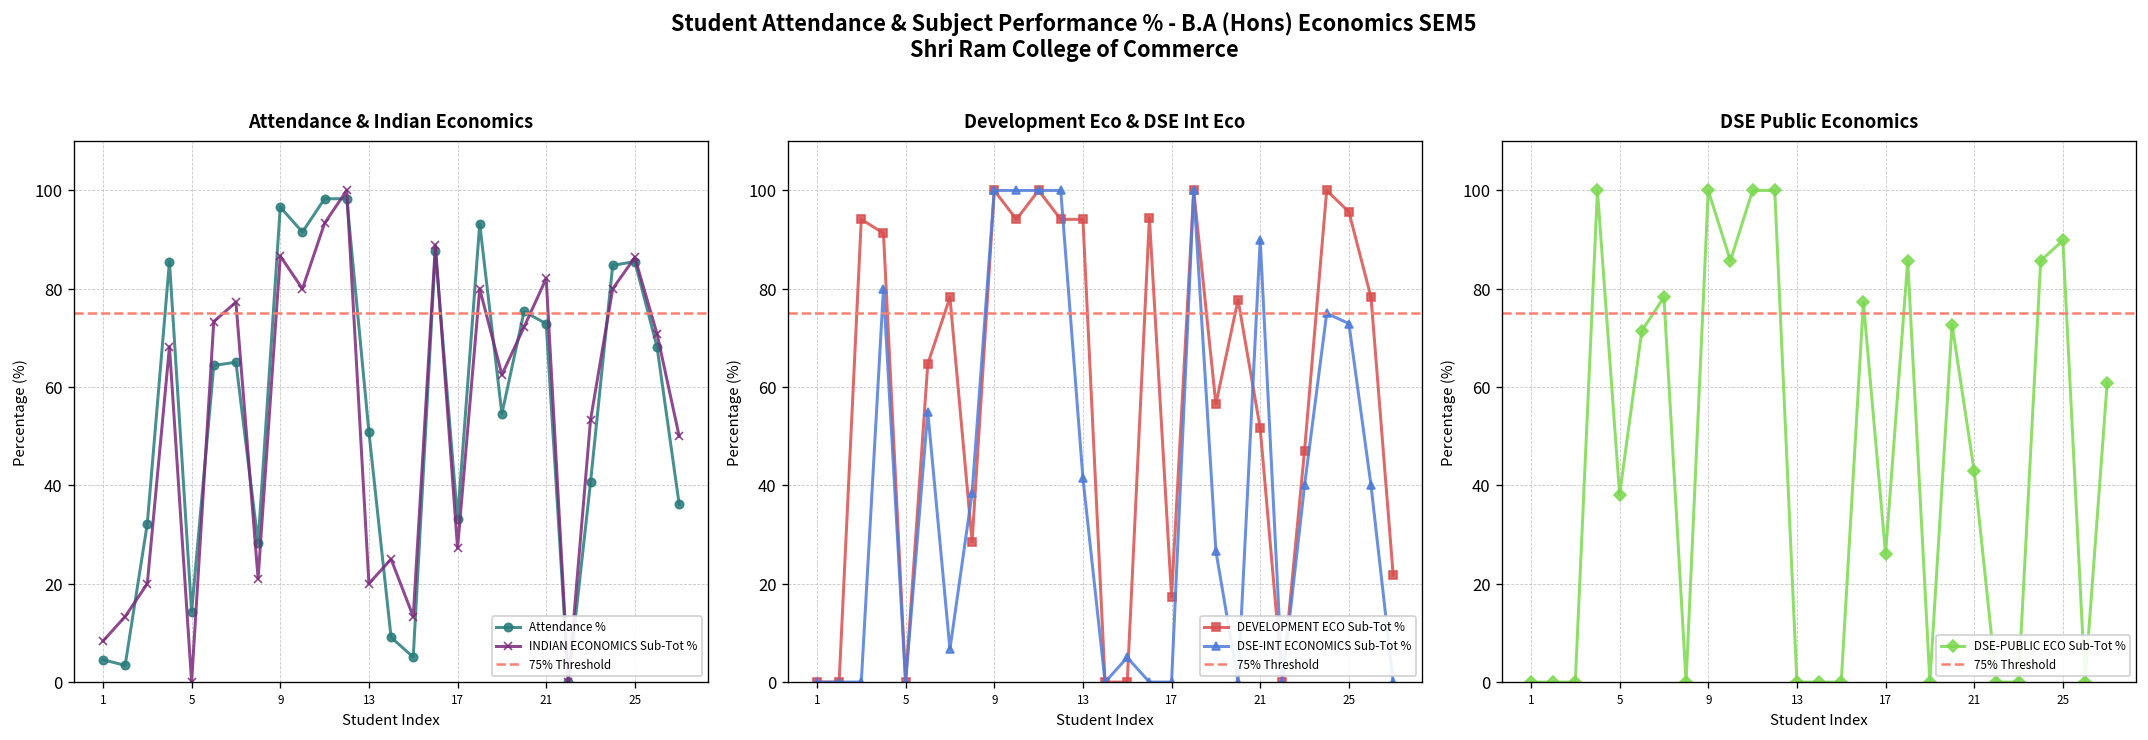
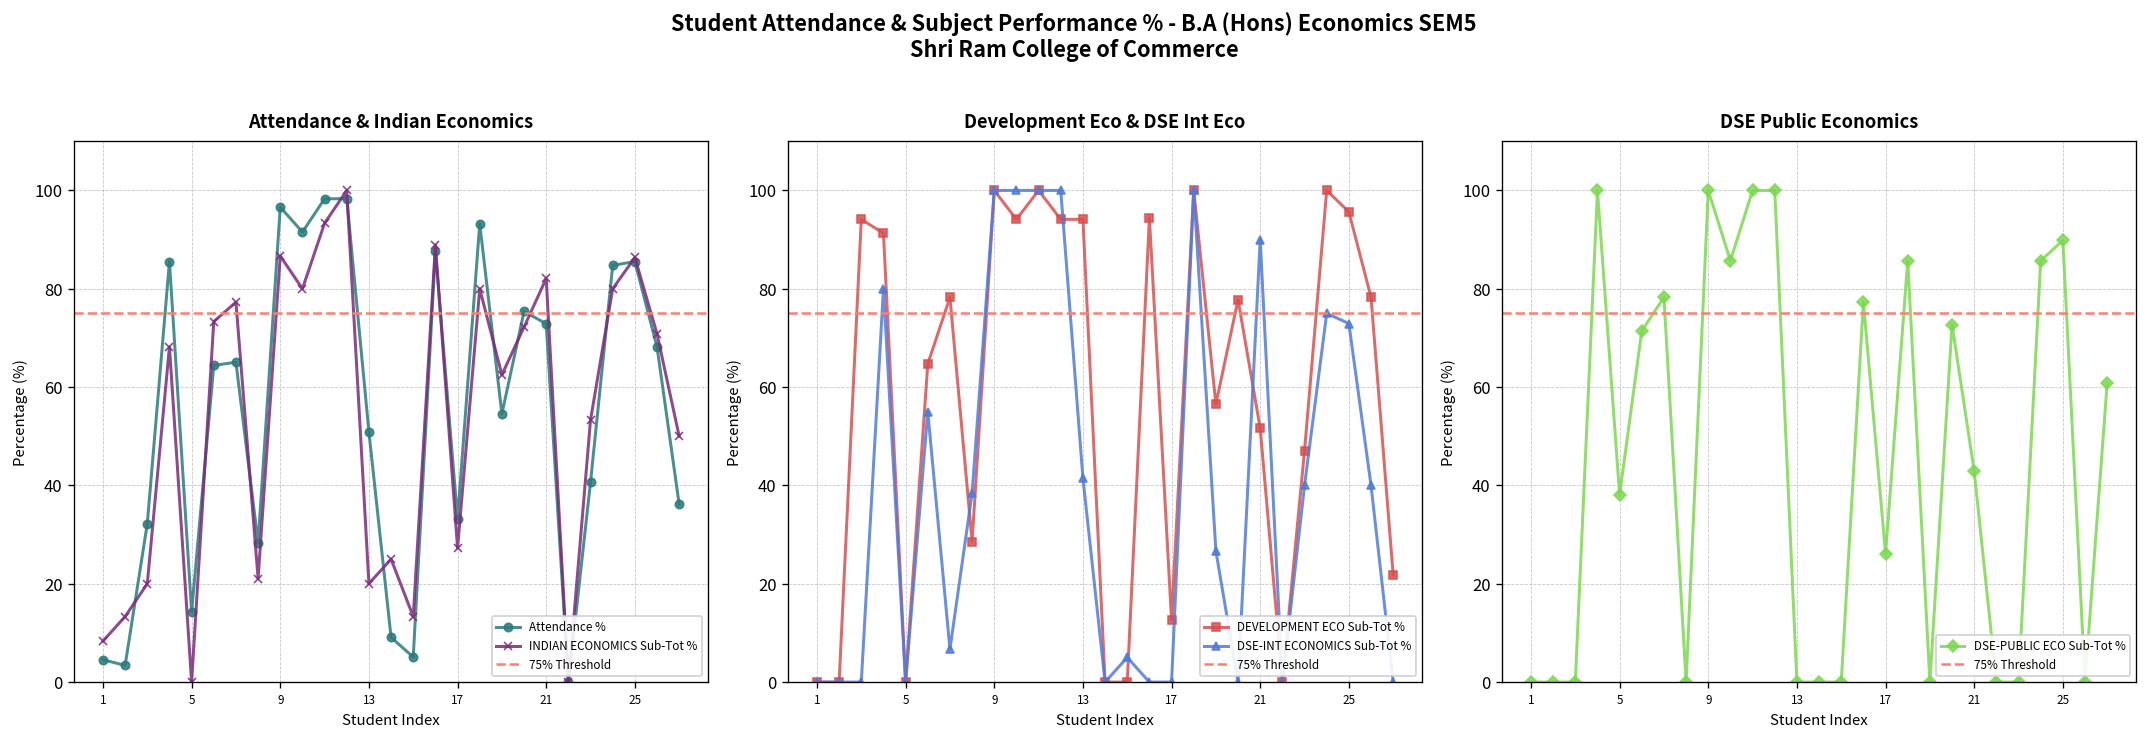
Development Eco & DSE Int Eco, DEVELOPMENT ECO Sub-Tot %, 17: 17 -> 13
